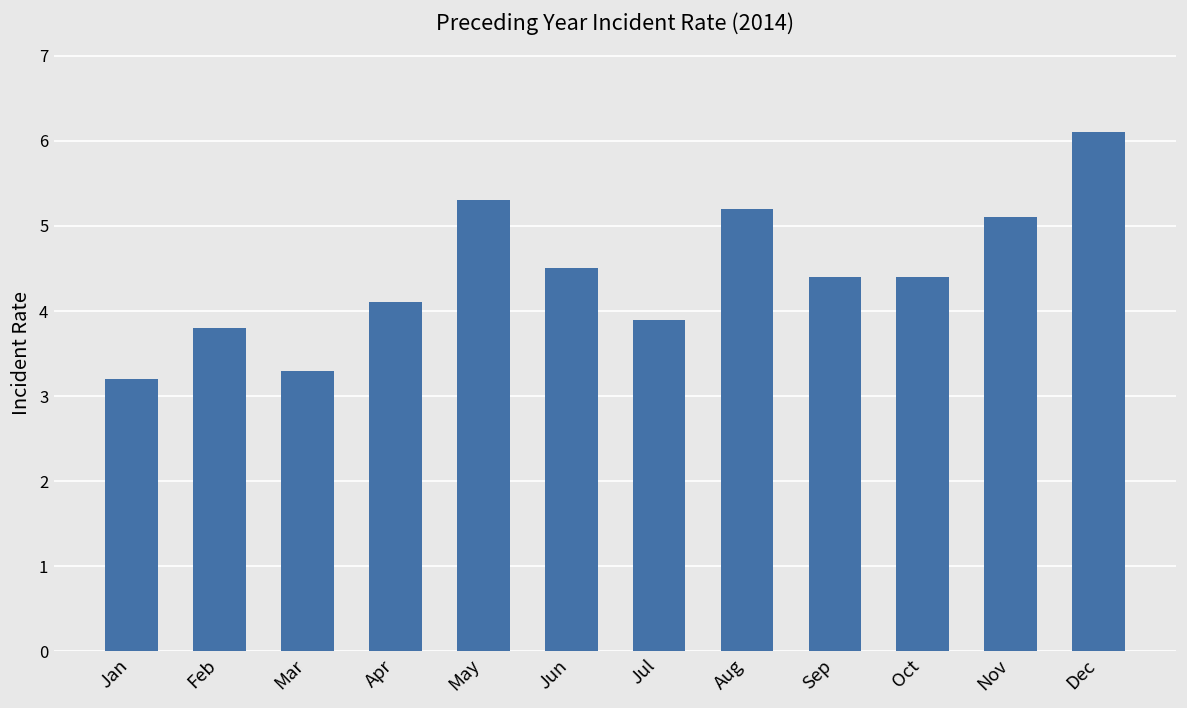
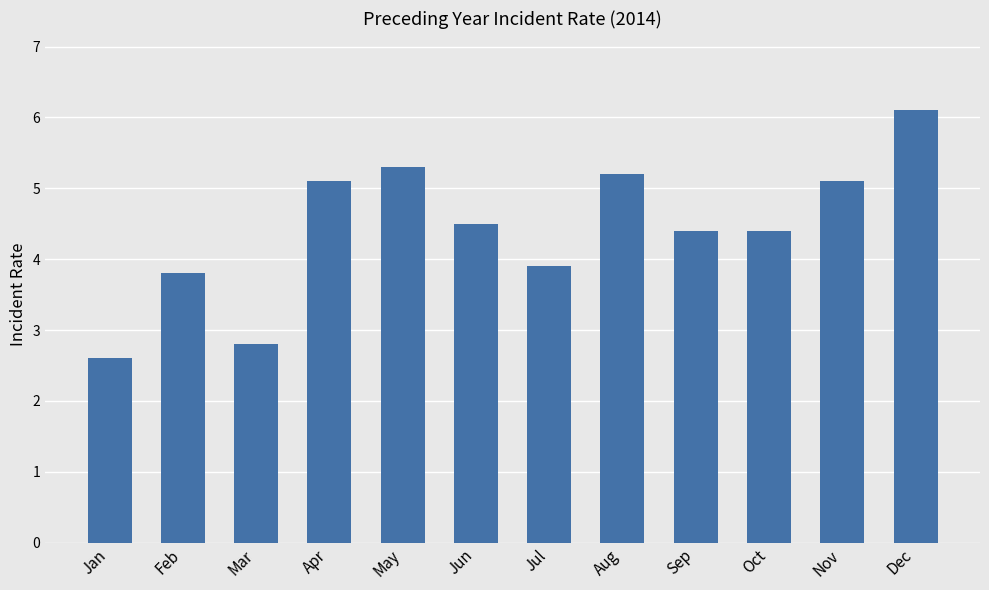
Jan: 3.2 -> 2.6
Mar: 3.3 -> 2.8
Apr: 4.1 -> 5.1
